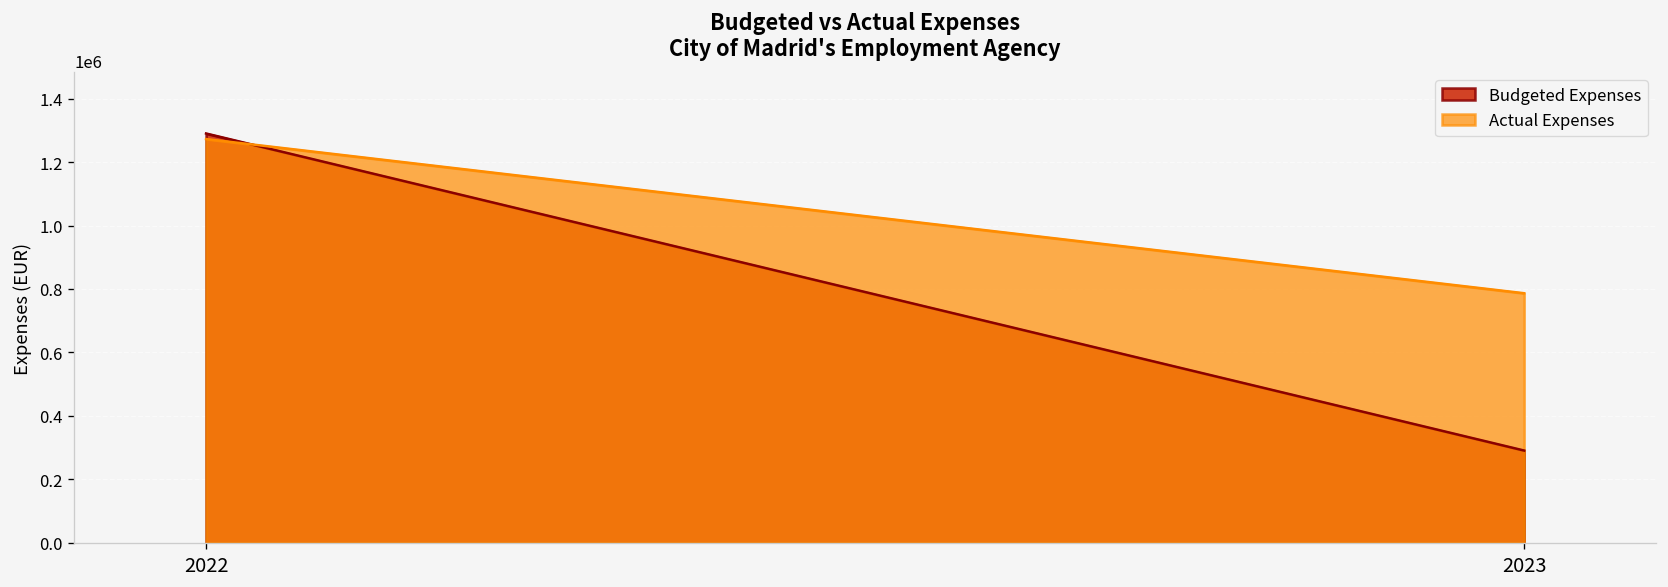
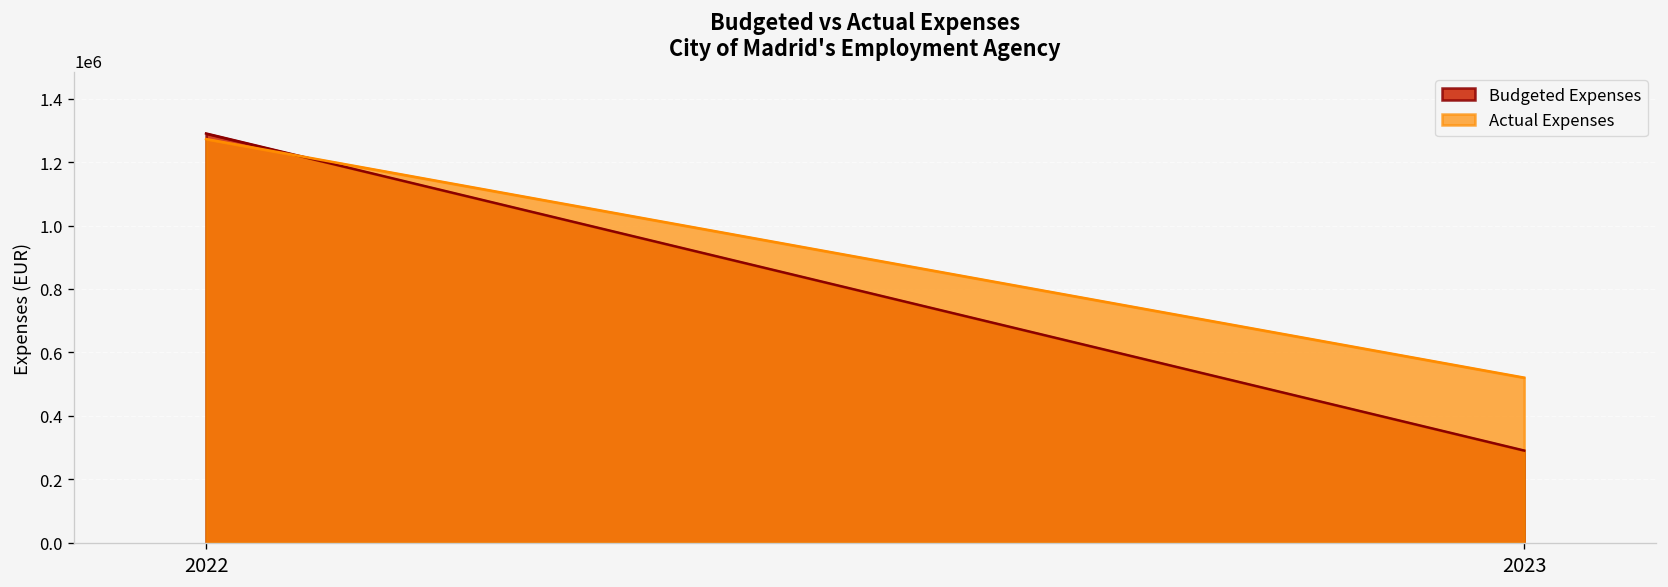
Actual Expenses, 2023: 790000 -> 520000
